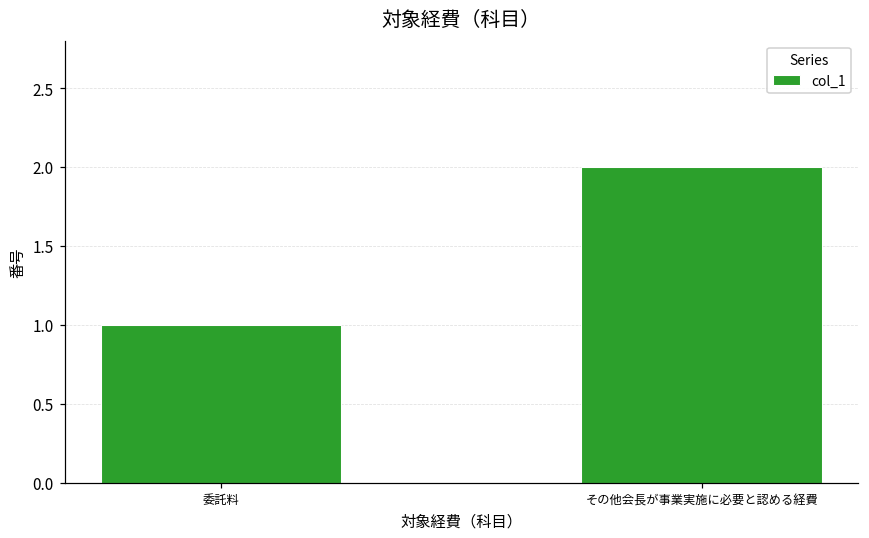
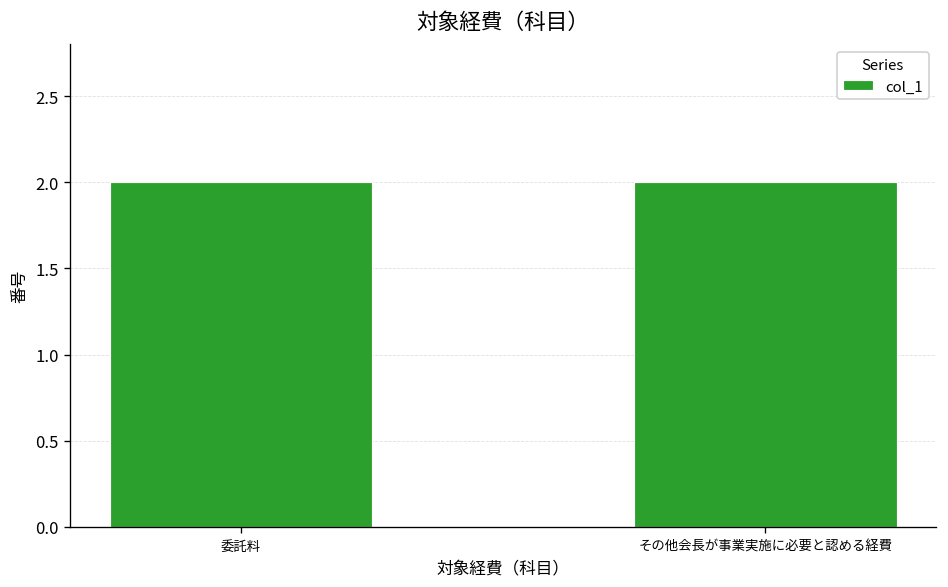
委託料: 1 -> 2
